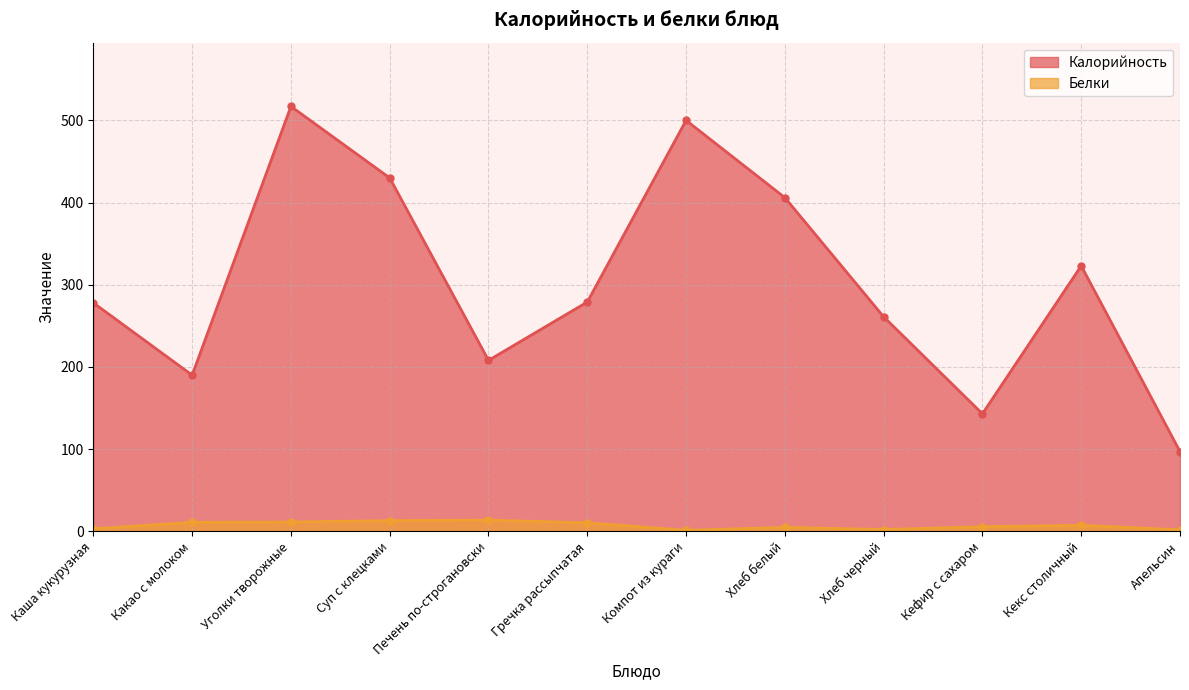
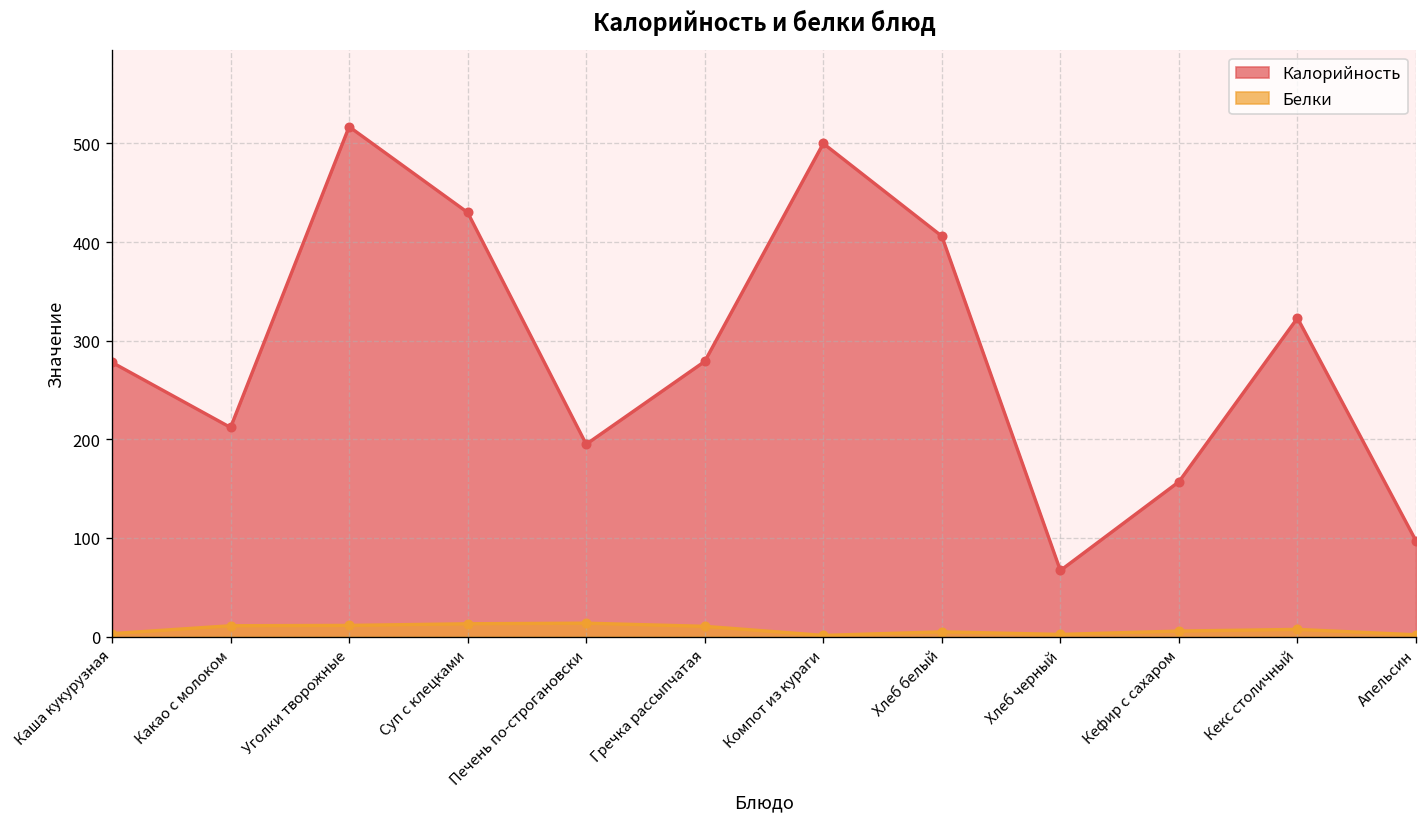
Калорийность, Какао с молоком: 190 -> 210
Калорийность, Печень по-строгановски: 210 -> 200
Калорийность, Хлеб черный: 260 -> 70
Калорийность, Кефир с сахаром: 140 -> 160
